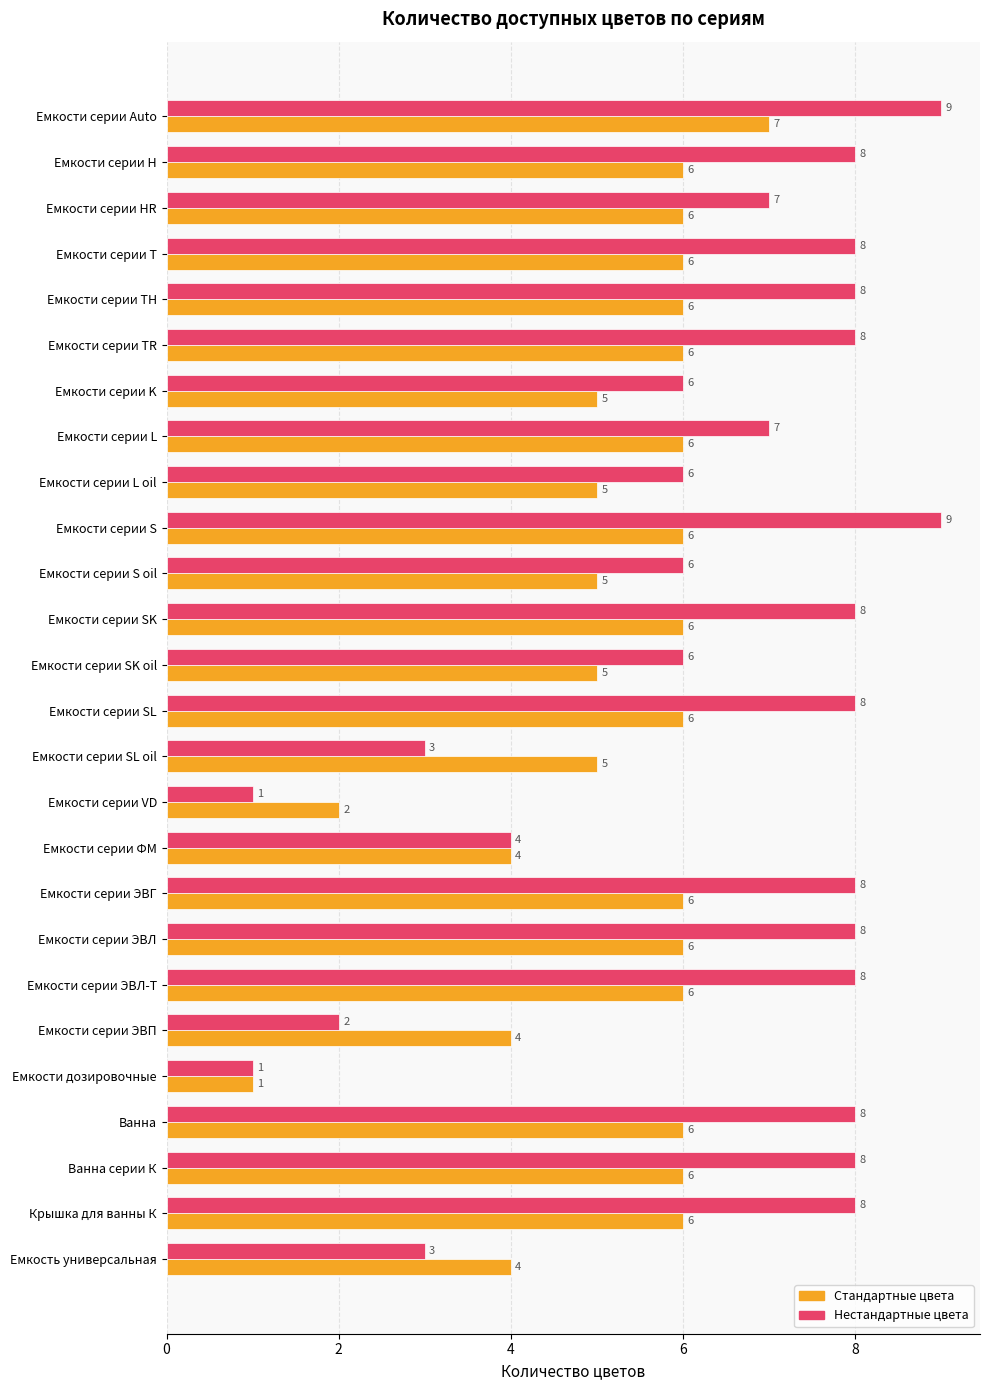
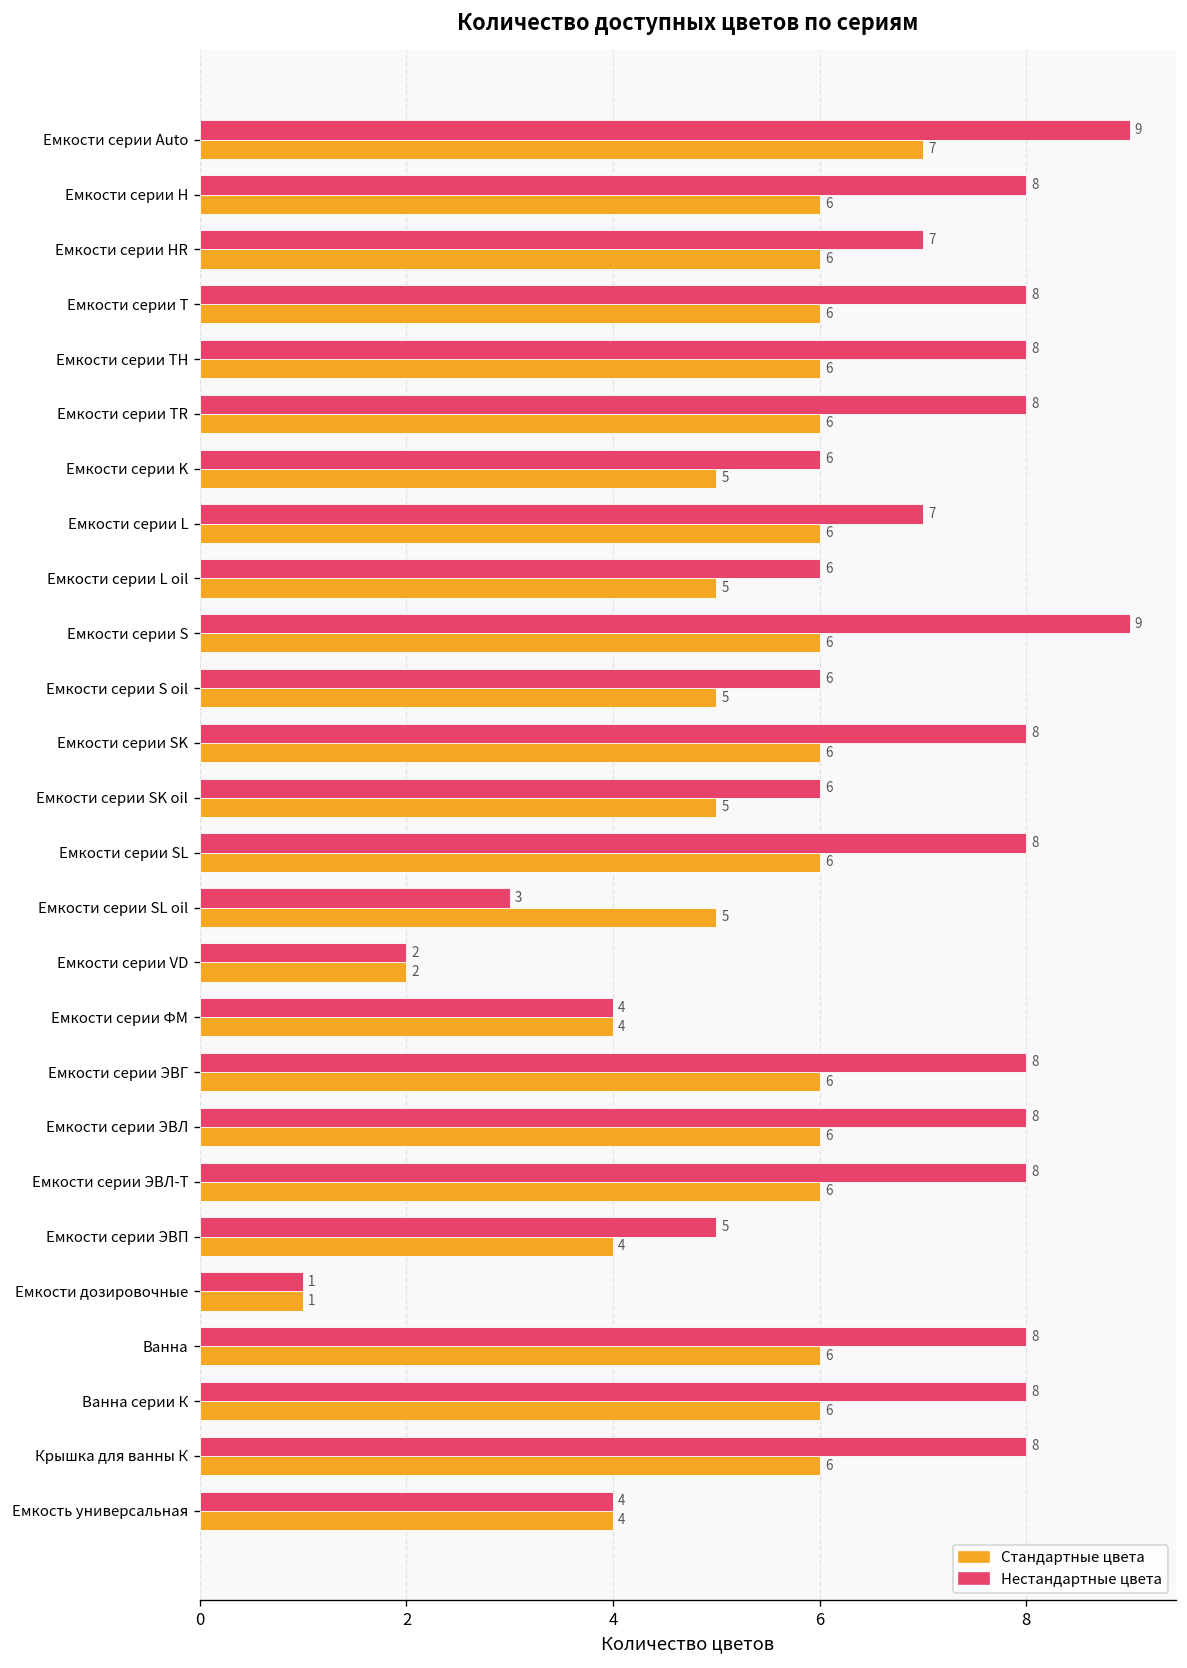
Нестандартные цвета, Емкости серии VD: 1 -> 2
Нестандартные цвета, Емкости серии ЭВП: 2 -> 5
Нестандартные цвета, Емкость универсальная: 3 -> 4
